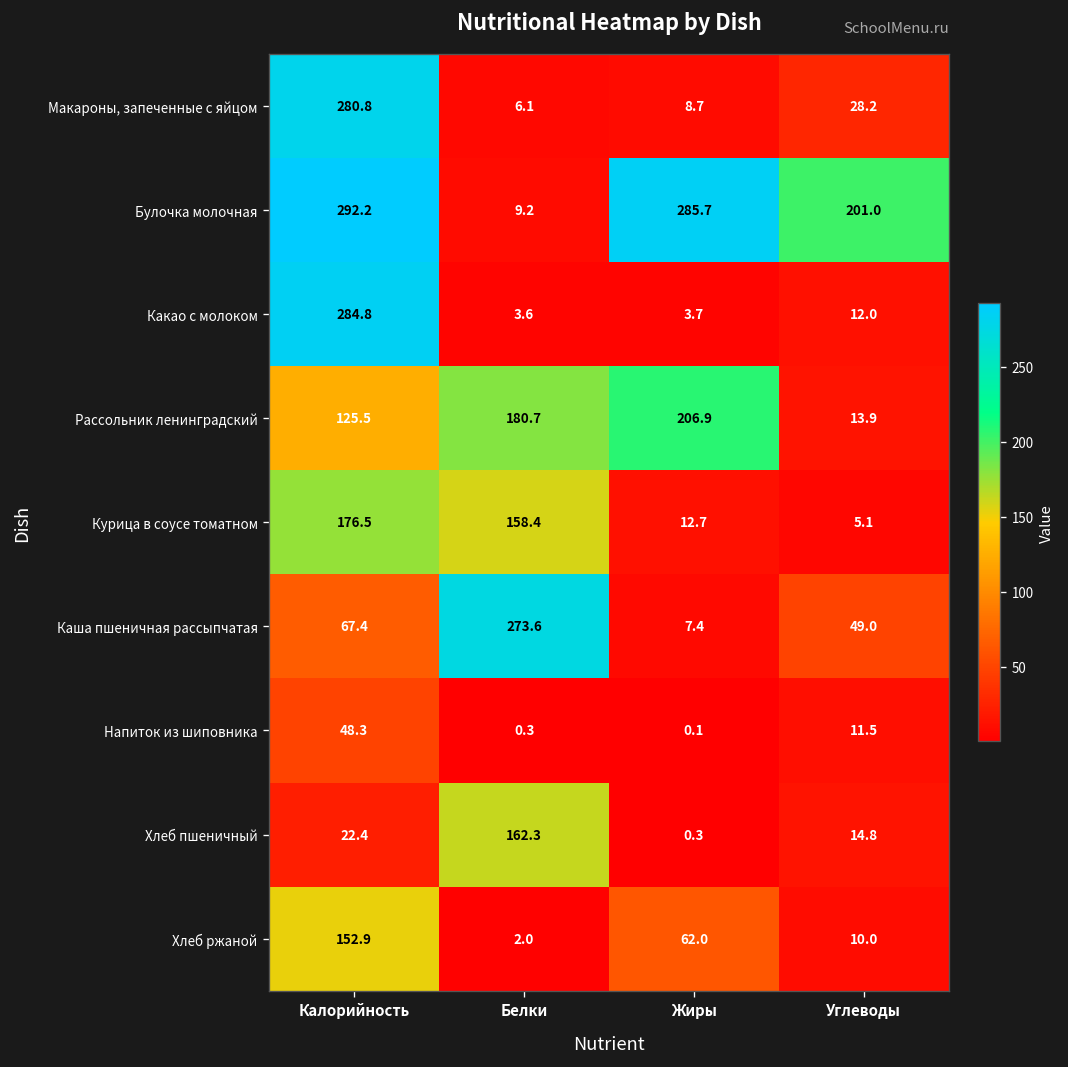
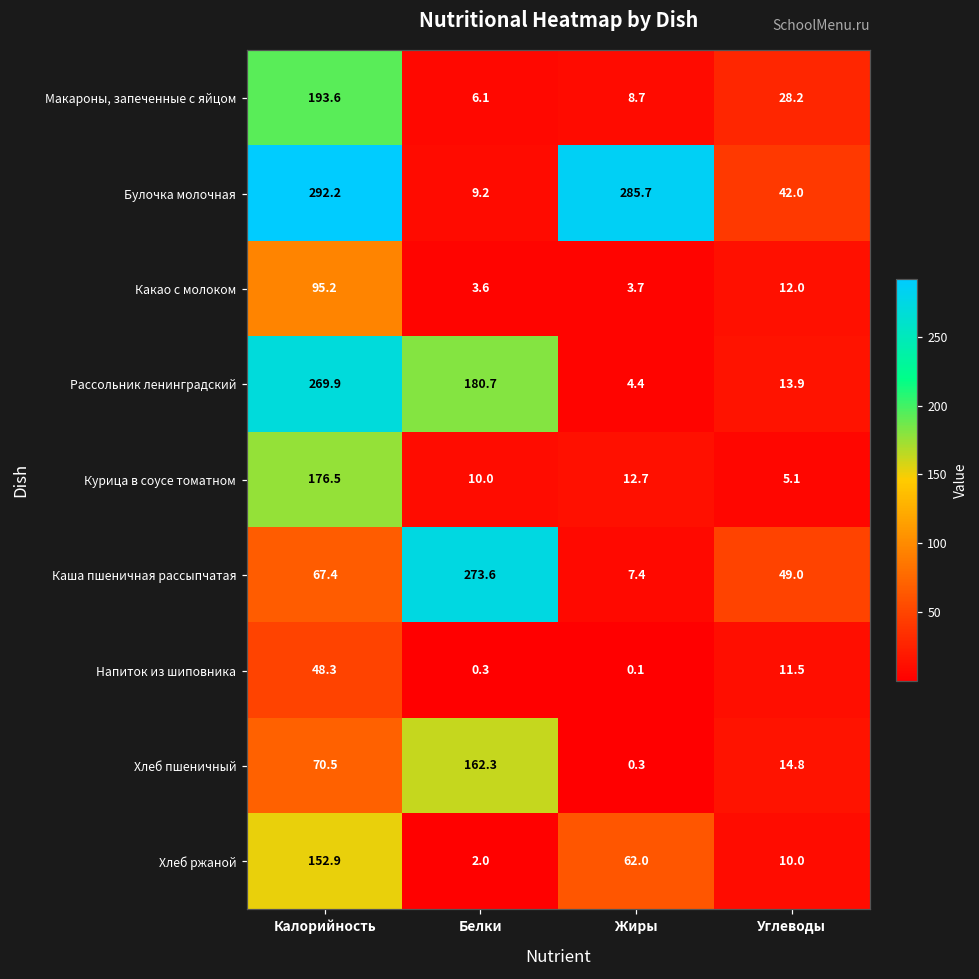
Макароны, запеченные с яйцом, Калорийность: 280.8 -> 193.6
Булочка молочная, Углеводы: 201.0 -> 42.0
Какао с молоком, Калорийность: 284.8 -> 95.2
Рассольник ленинградский, Калорийность: 125.5 -> 269.9
Рассольник ленинградский, Жиры: 206.9 -> 4.4
Курица в соусе томатном, Белки: 158.4 -> 10.0
Хлеб пшеничный, Калорийность: 22.4 -> 70.5
